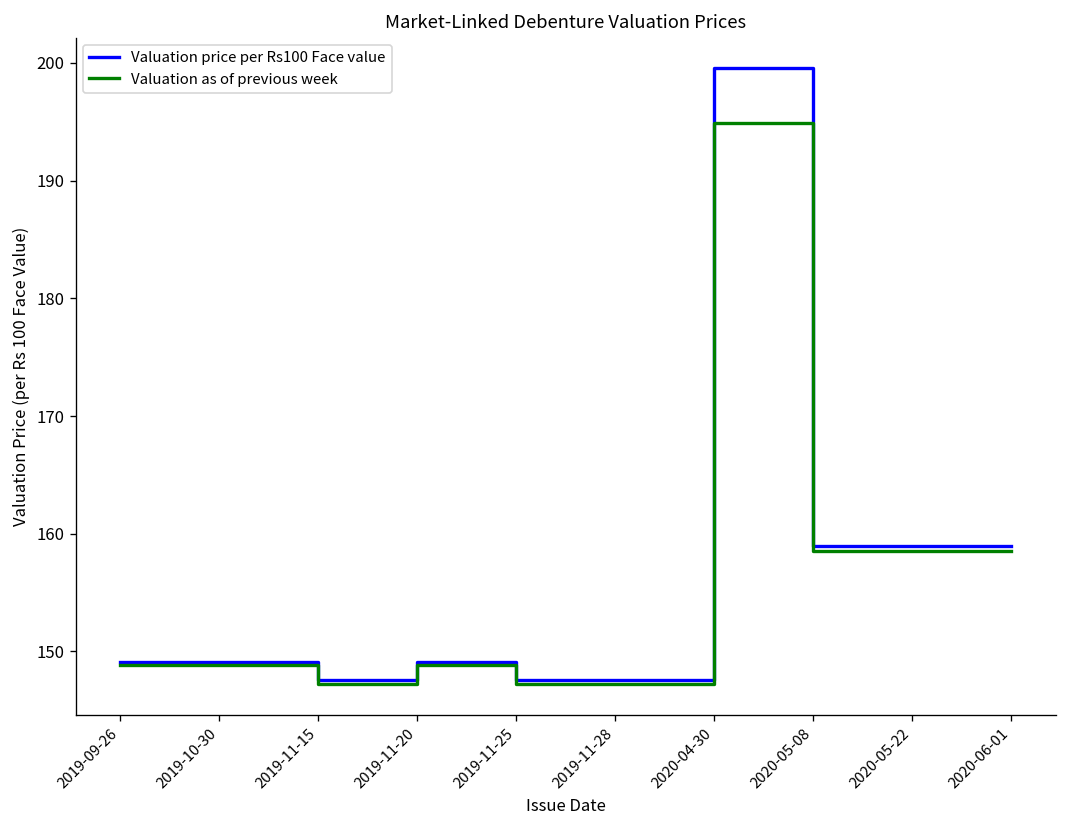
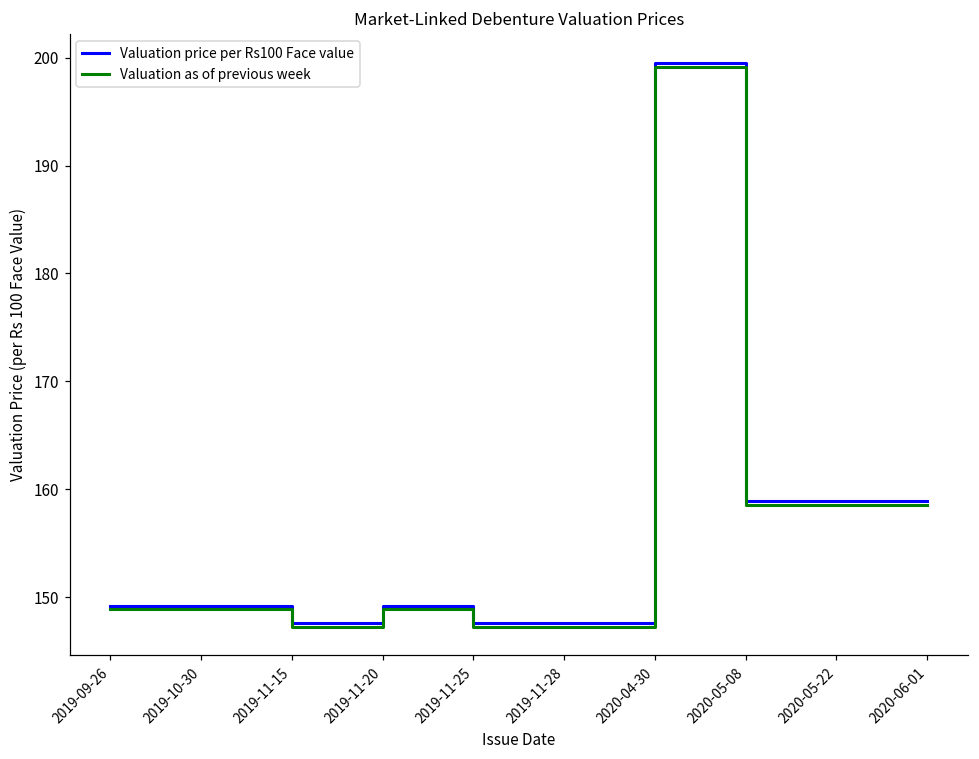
Valuation as of previous week, 2020-04-30: 195 -> 199
